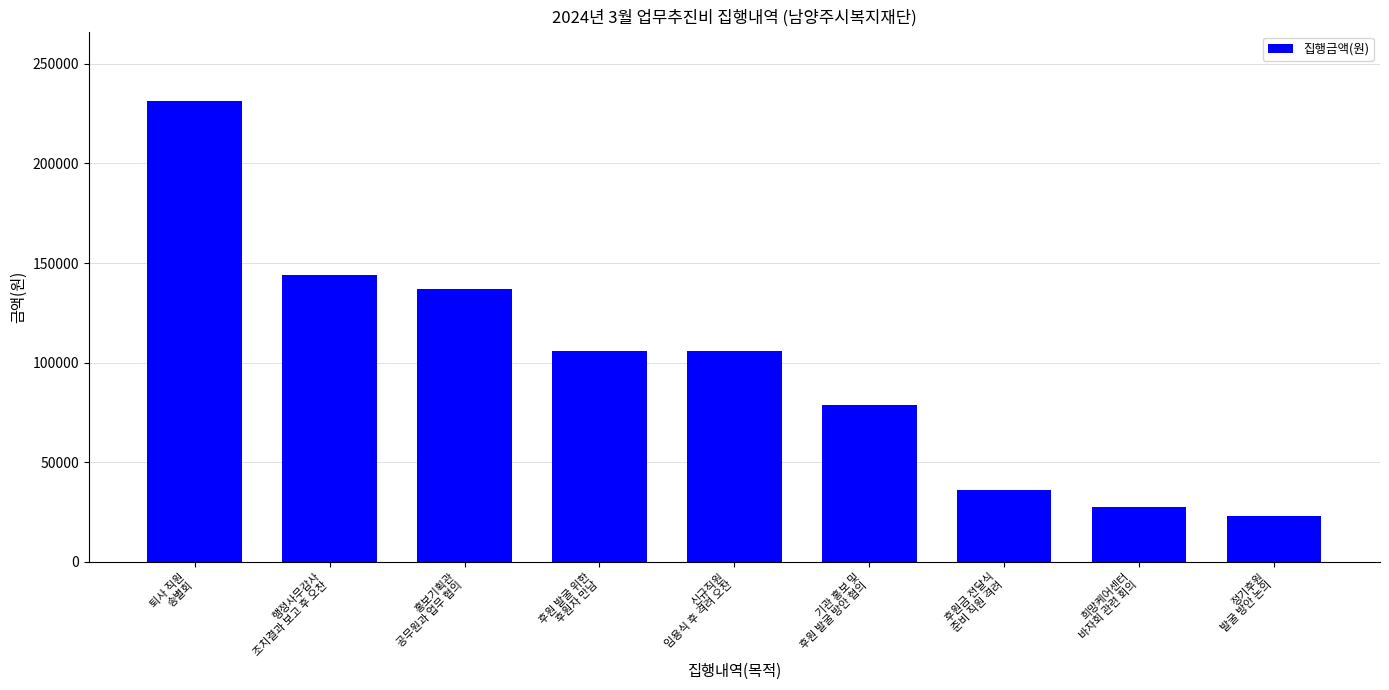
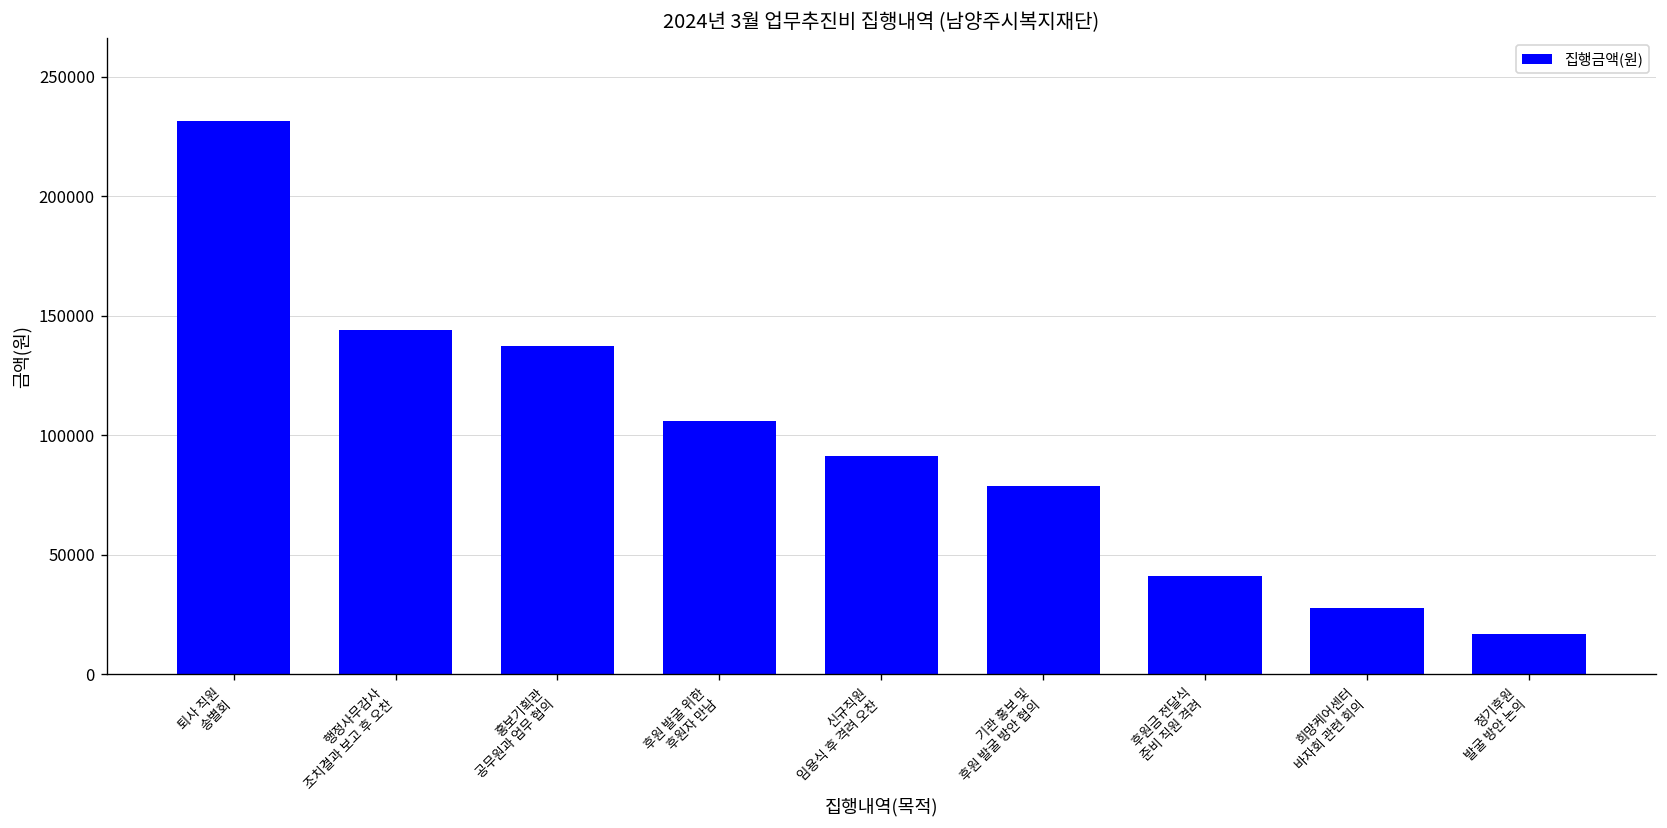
신규직원 임용식 후 격려 오찬: 106000 -> 91000
후원금 전달식 준비 직원 격려: 36000 -> 41000
정기후원 발굴 방안 논의: 23000 -> 17000
